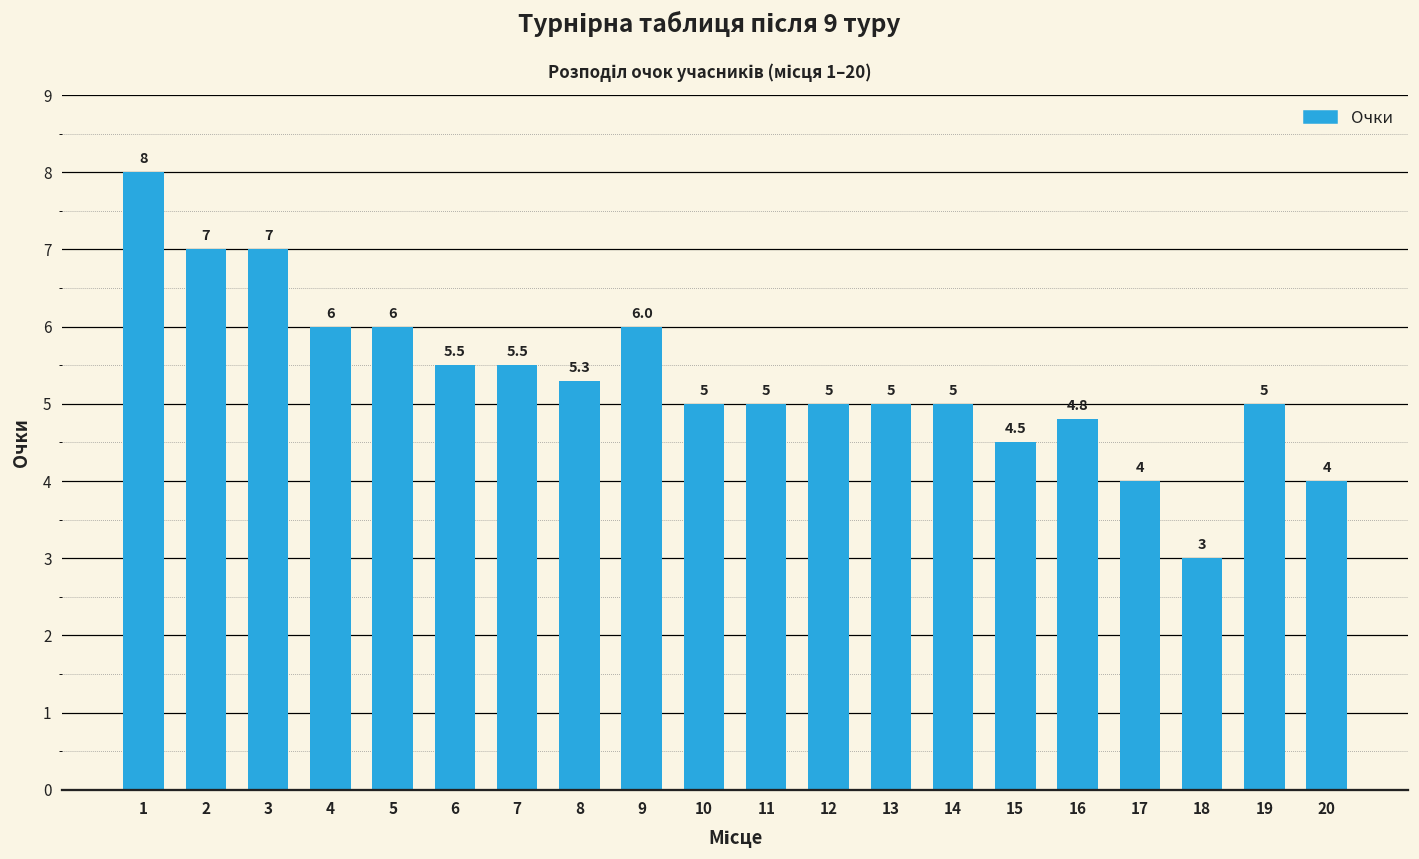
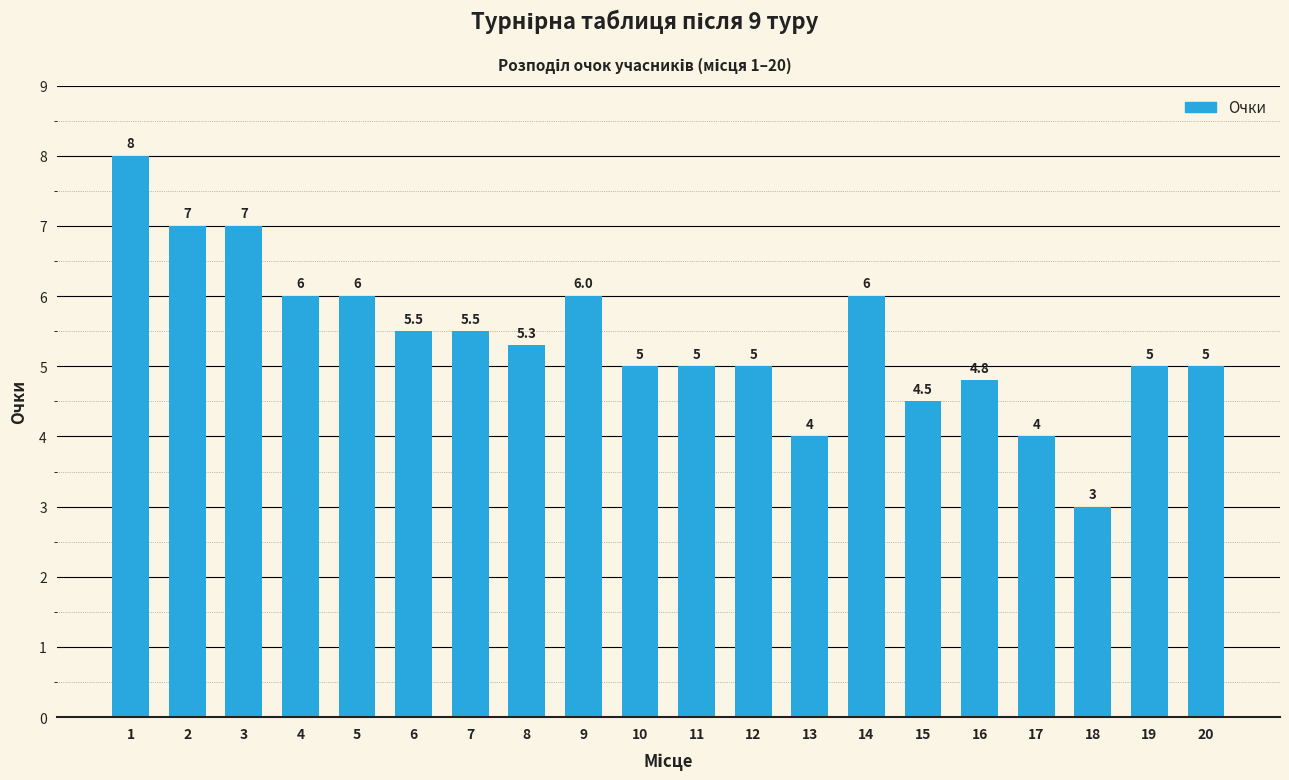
13: 5 -> 4
14: 5 -> 6
20: 4 -> 5
